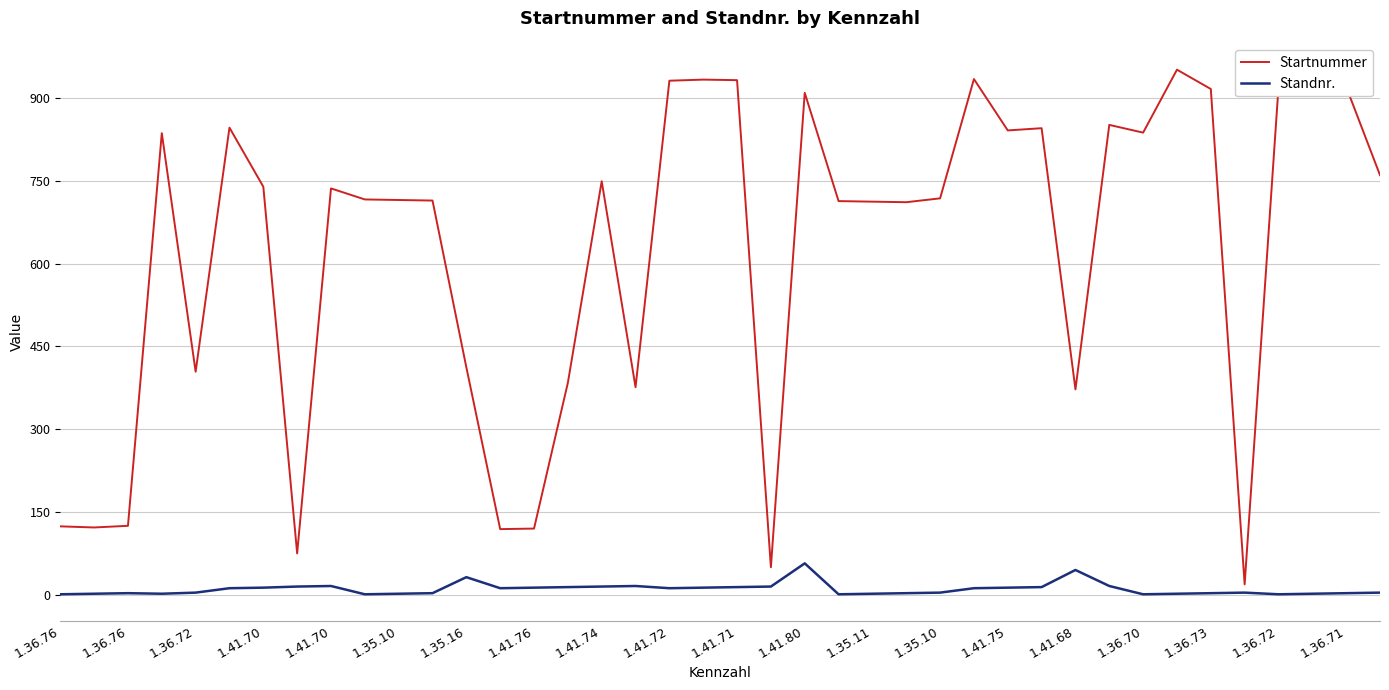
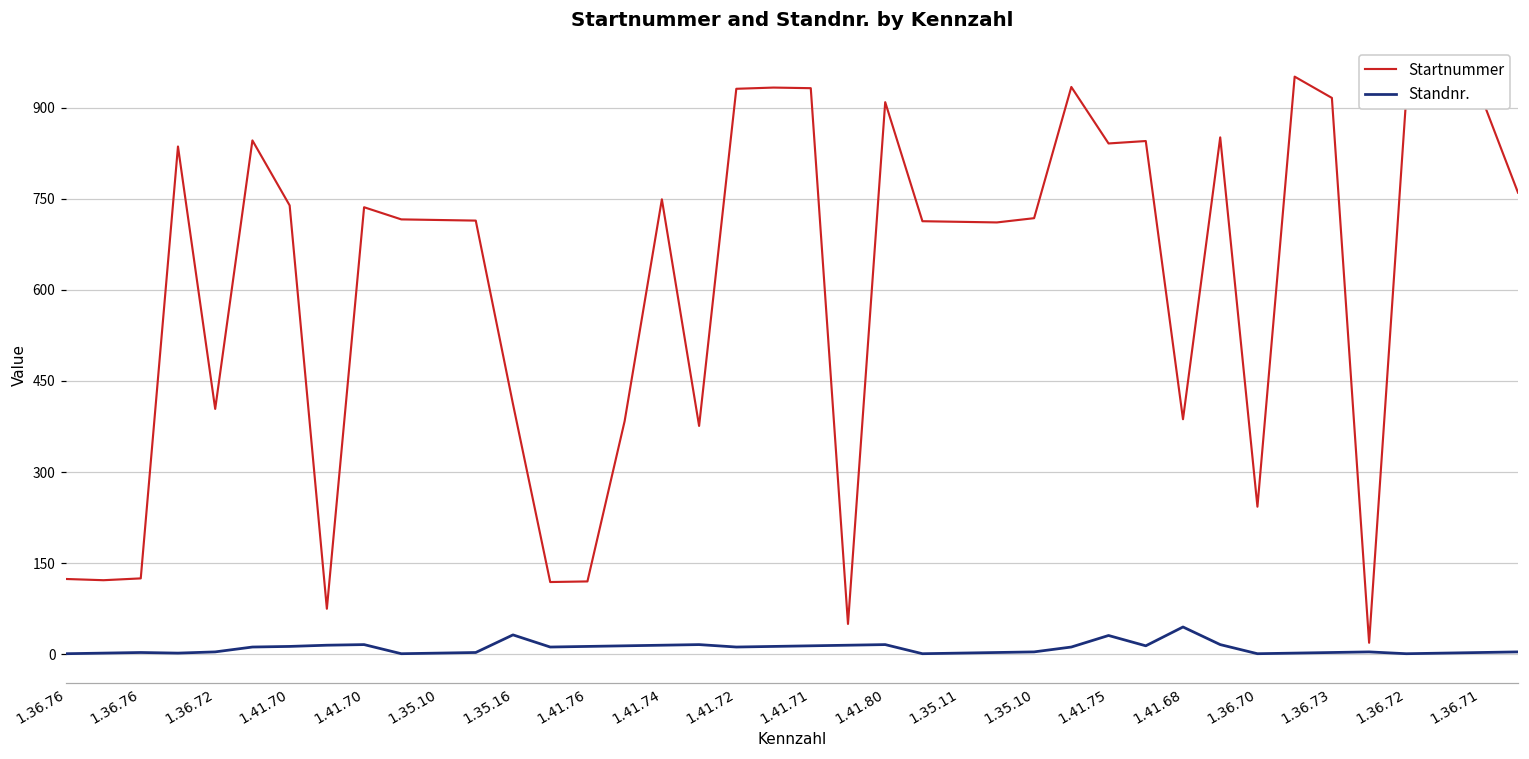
Standnr., 1.41.80: 60 -> 20
Standnr., 1.41.75: 10 -> 30
Startnummer, 1.41.68: 370 -> 390
Startnummer, 1.36.70: 840 -> 240
